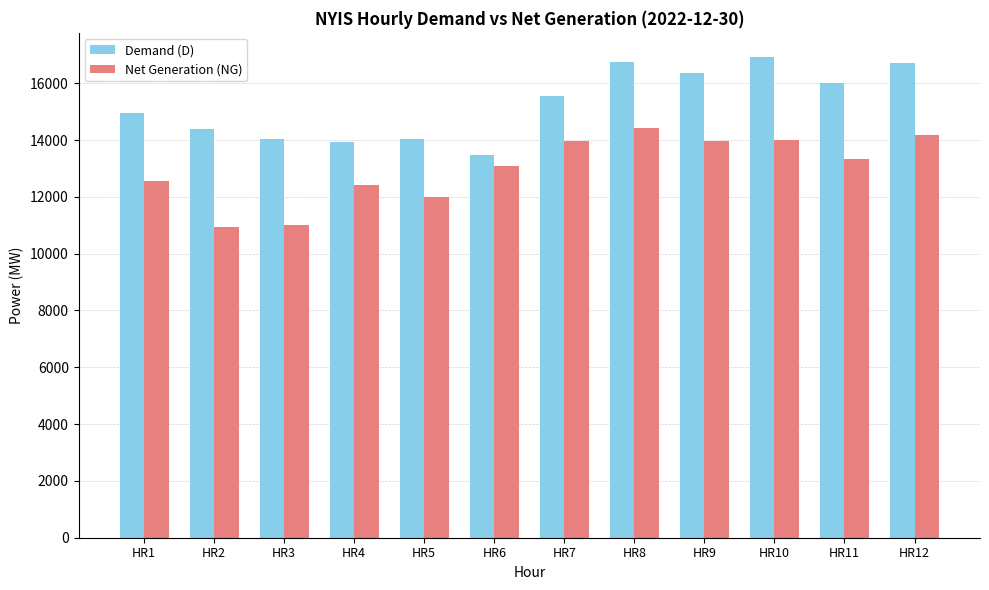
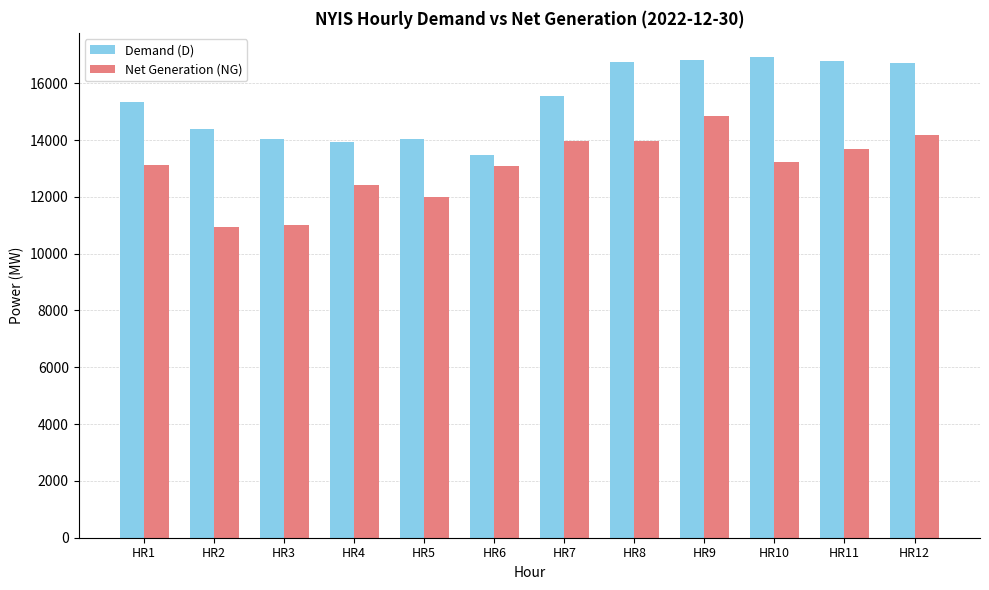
Demand (D), HR1: 15000 -> 15300
Net Generation (NG), HR1: 12500 -> 13100
Net Generation (NG), HR8: 14400 -> 14000
Demand (D), HR9: 16400 -> 16800
Net Generation (NG), HR9: 14000 -> 14900
Net Generation (NG), HR10: 14000 -> 13200
Demand (D), HR11: 16000 -> 16800
Net Generation (NG), HR11: 13300 -> 13700
